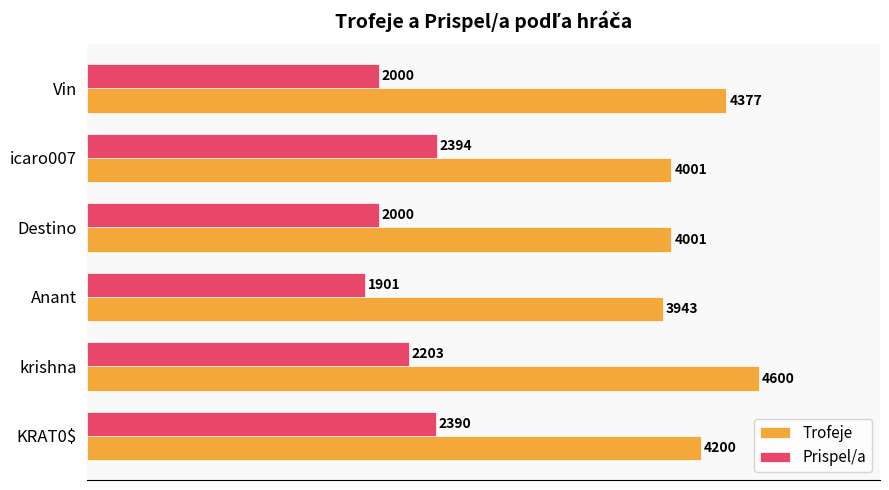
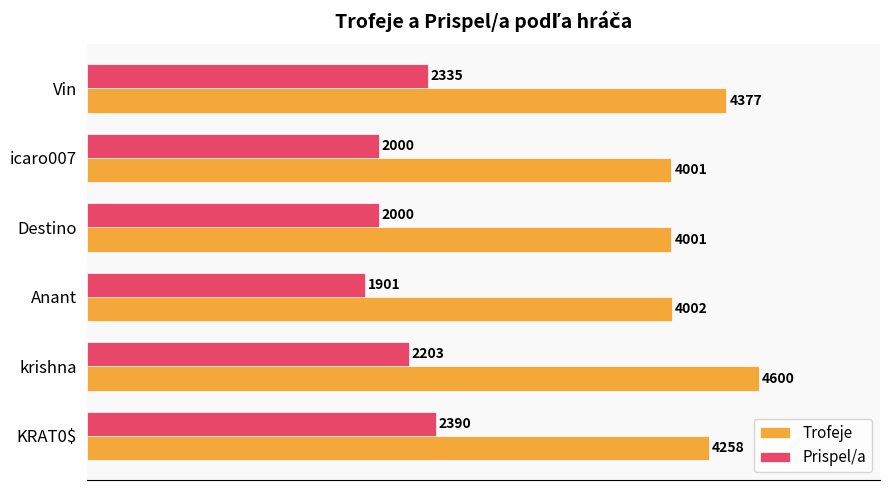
Prispel/a, Vin: 2000 -> 2335
Prispel/a, icaro007: 2394 -> 2000
Trofeje, Anant: 3943 -> 4002
Trofeje, KRAT0$: 4200 -> 4258
